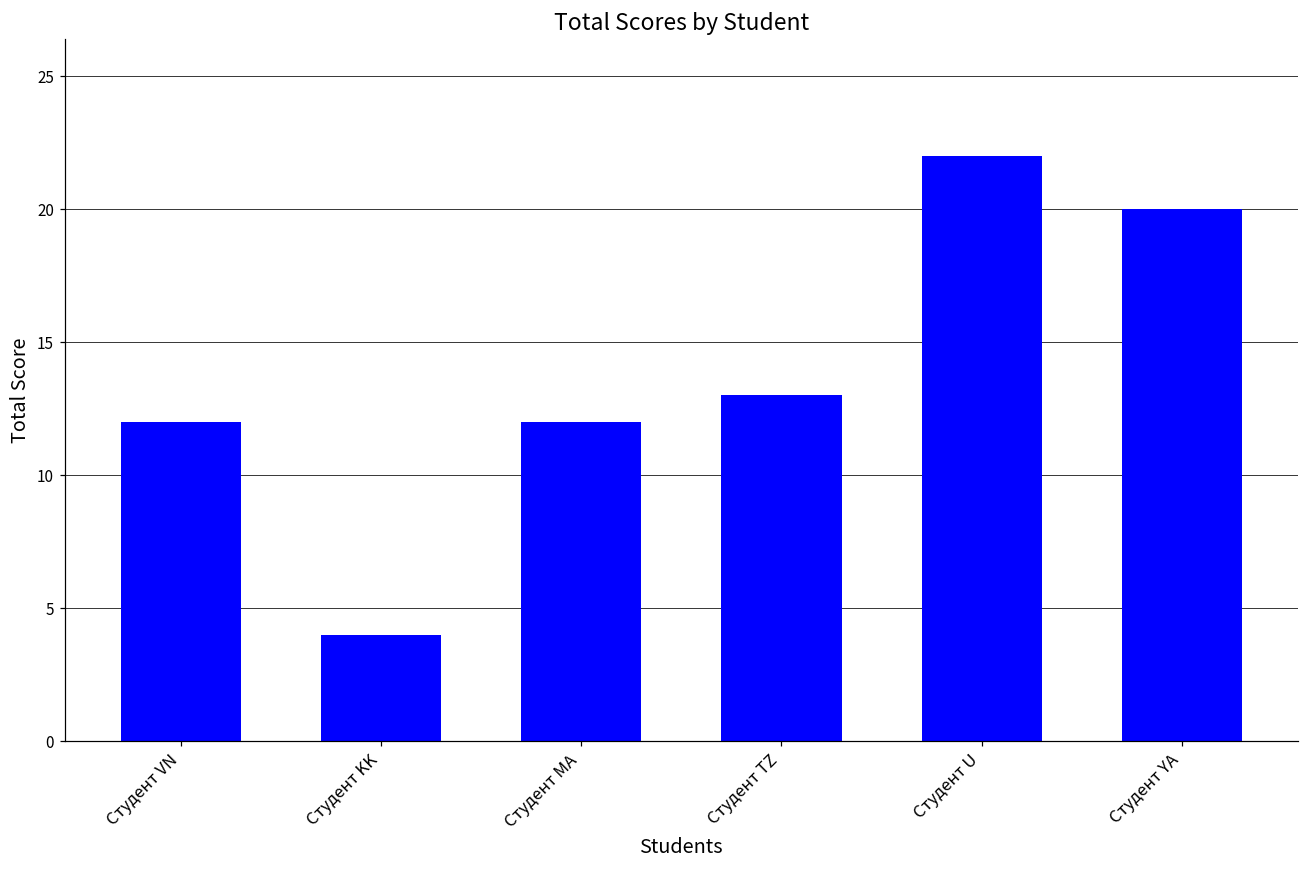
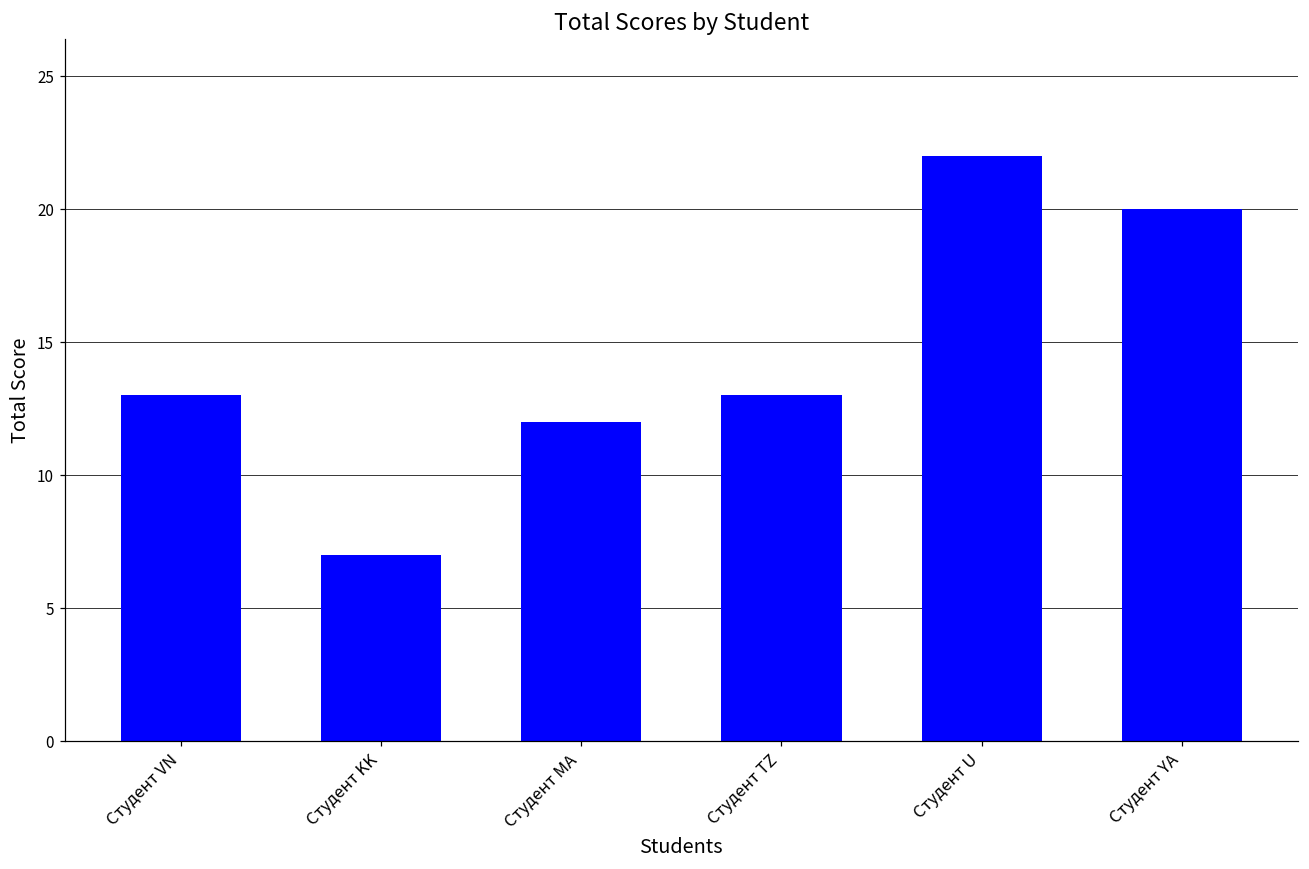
Студент VN: 12 -> 13
Студент KK: 4 -> 7
